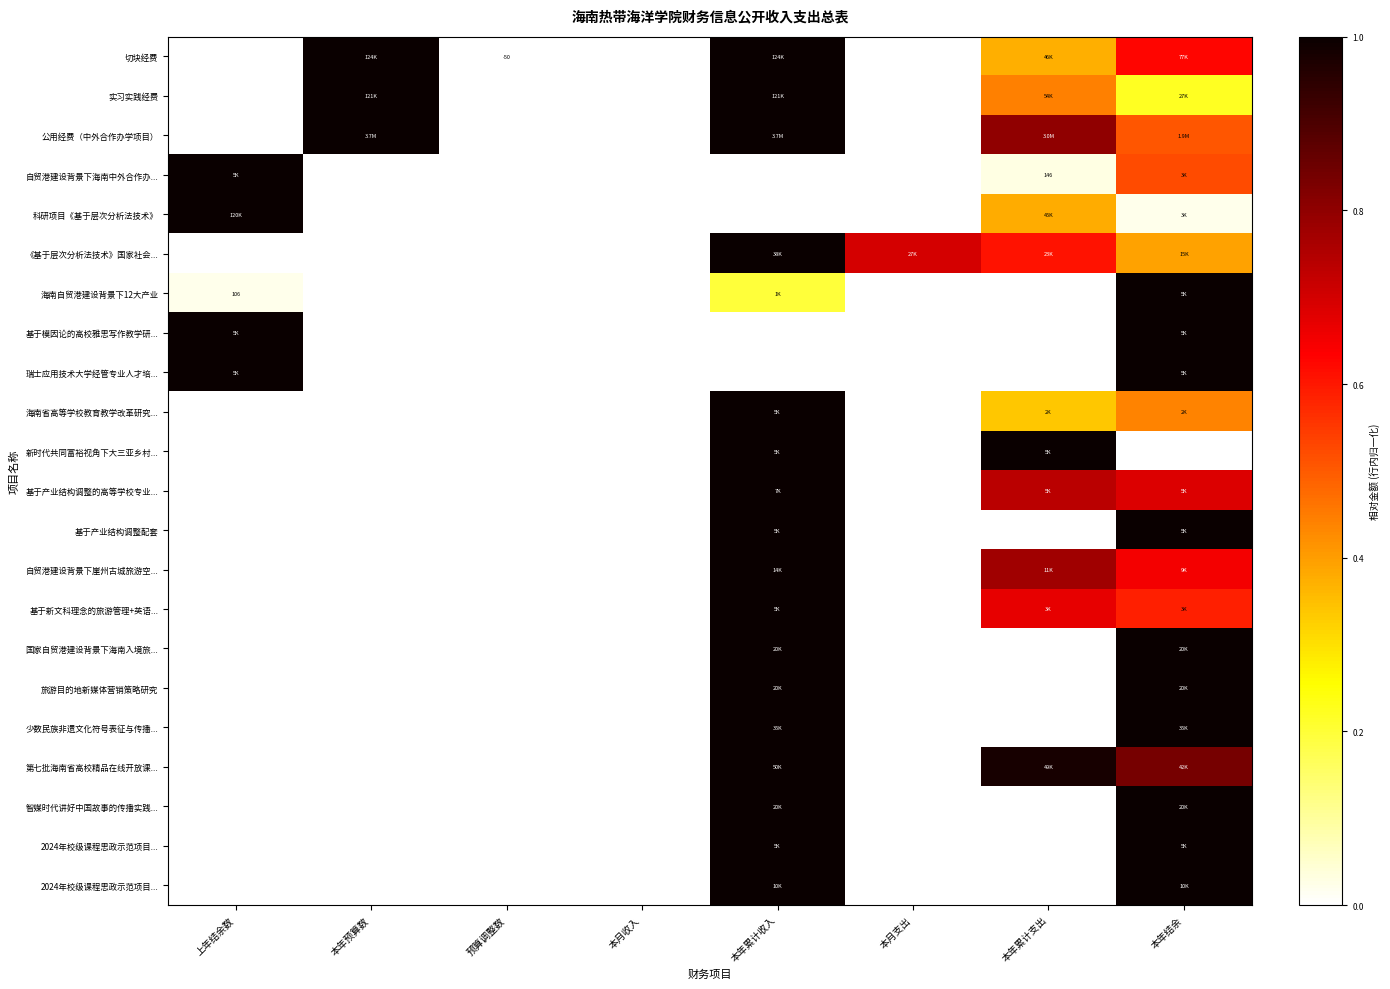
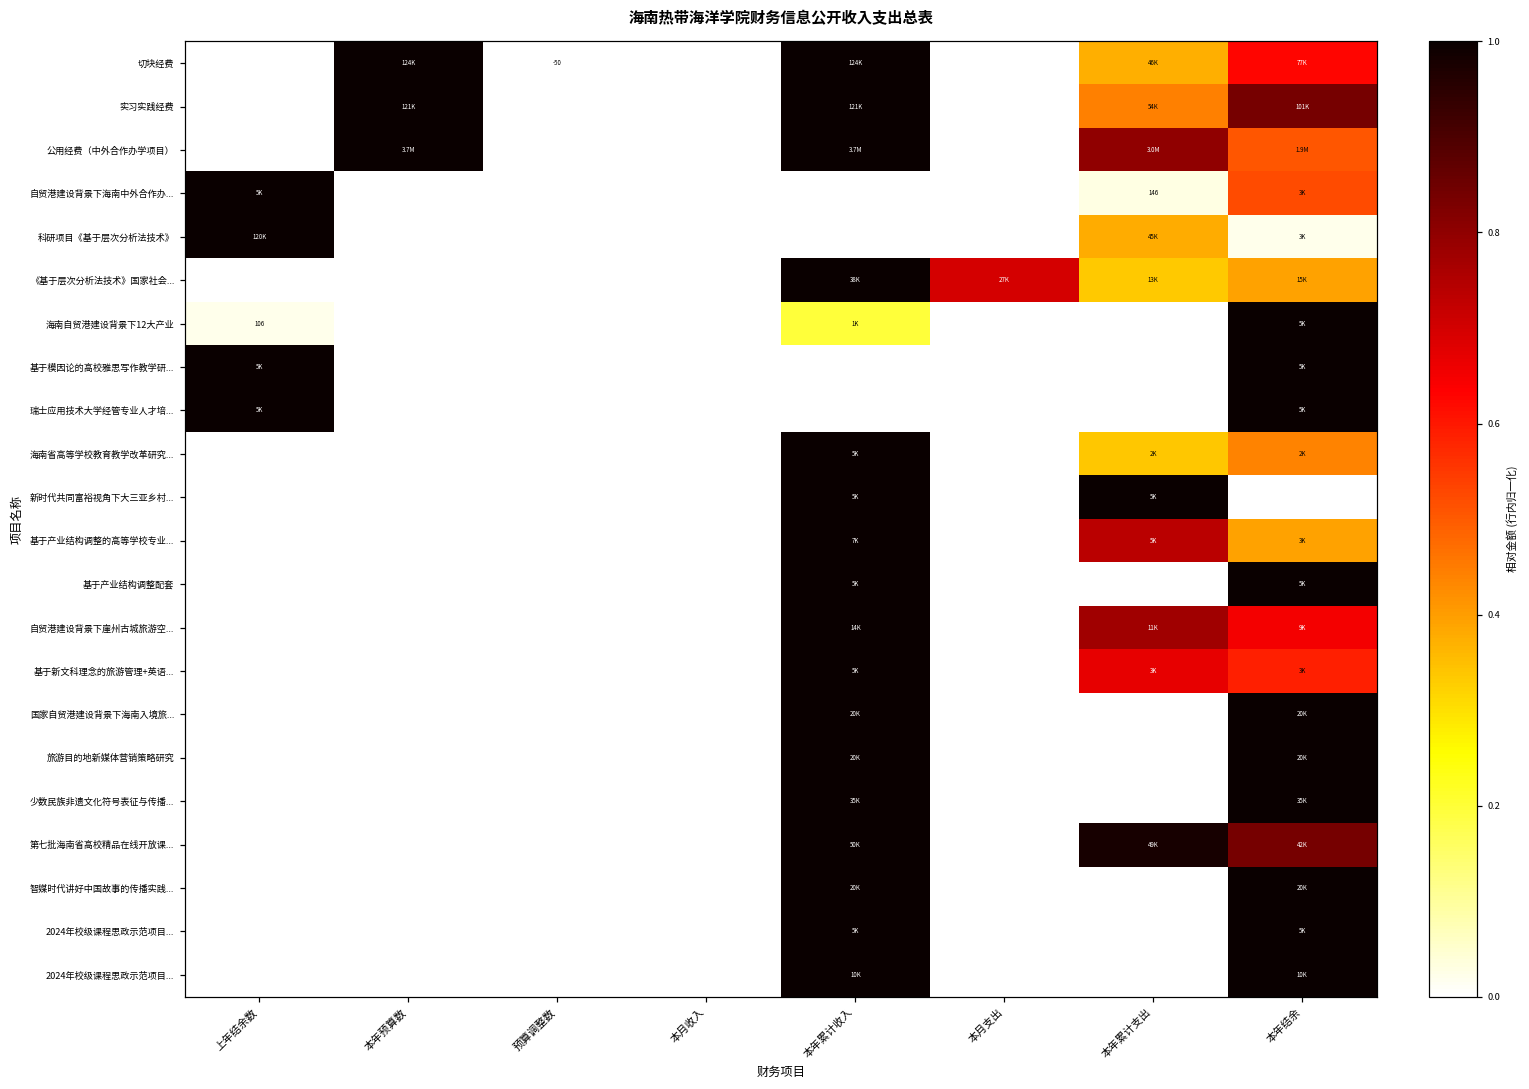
实习实践经费, 本年结余: 27K -> 101K
《基于层次分析法技术》国家社会..., 本年累计支出: 23K -> 13K
基于产业结构调整的高等学校专业..., 本年结余: 5K -> 3K
